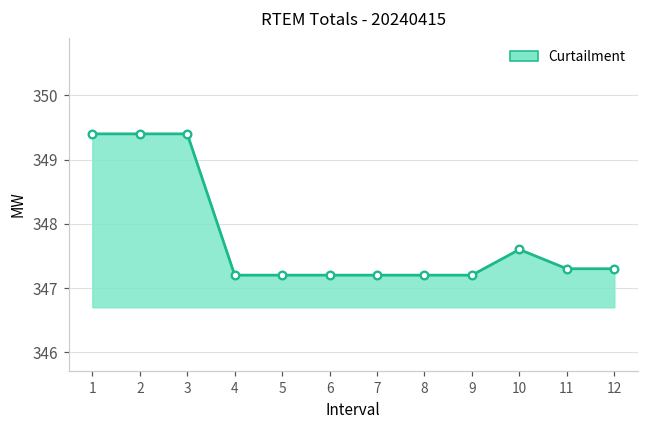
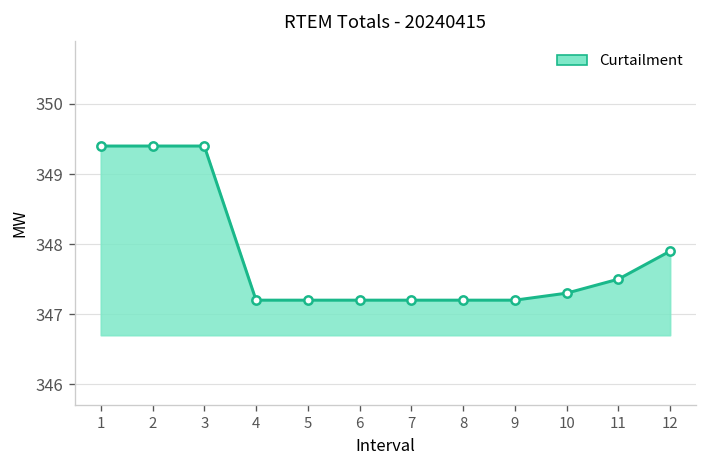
10: 347.6 -> 347.3
11: 347.3 -> 347.5
12: 347.3 -> 347.9
